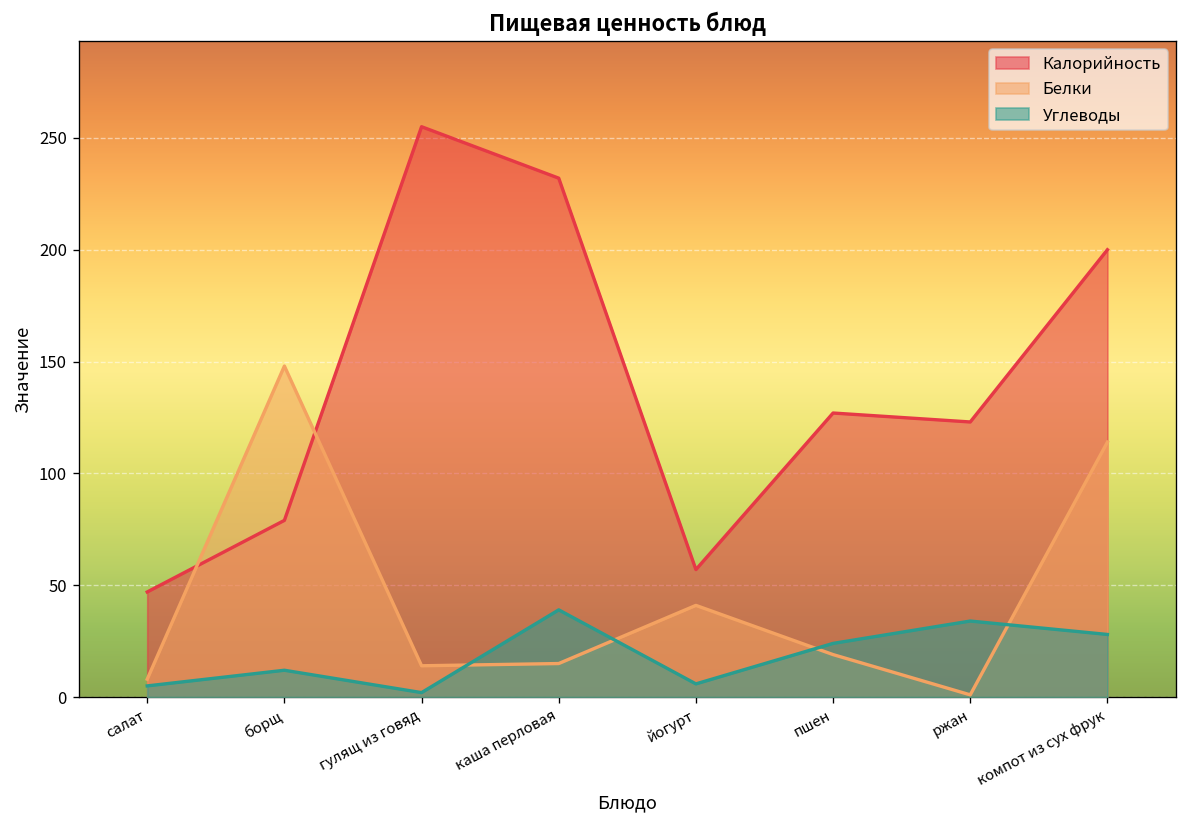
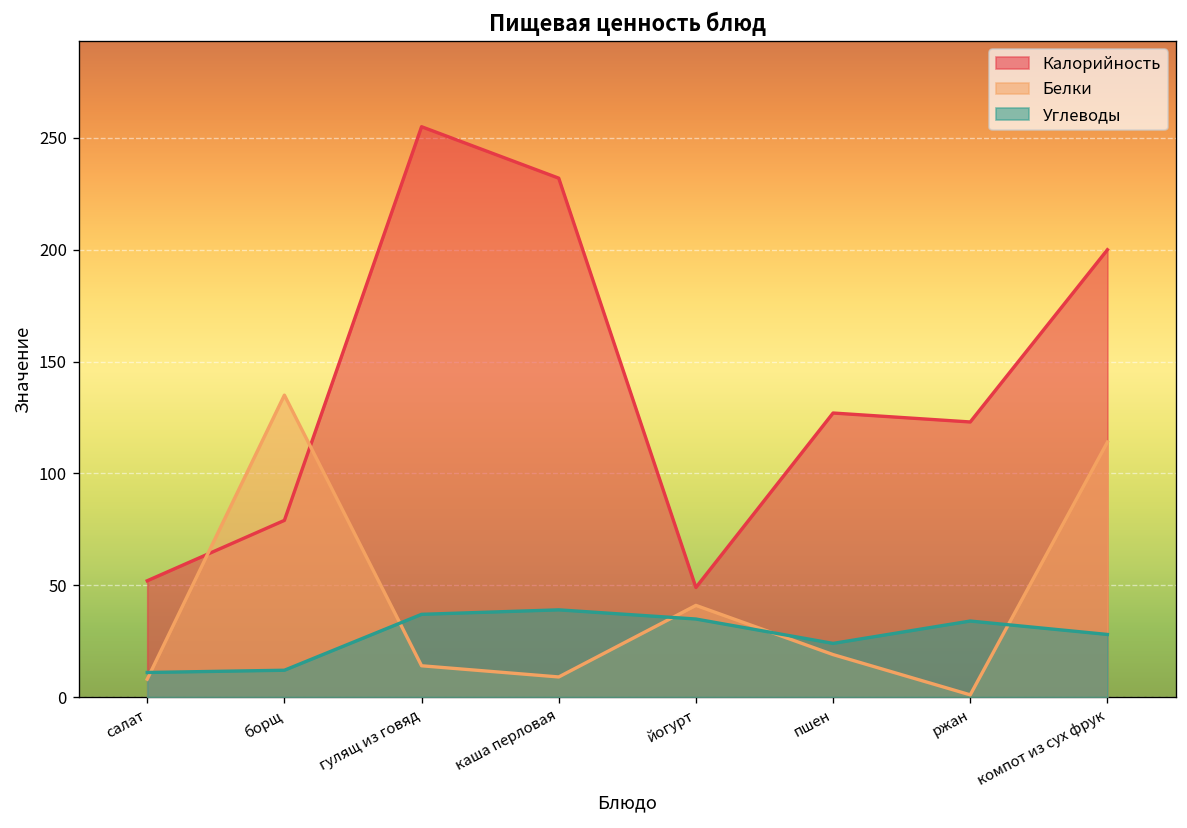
Калорийность, салат: 47 -> 52
Углеводы, салат: 5 -> 11
Белки, борщ: 148 -> 135
Углеводы, гулящ из говяд: 2 -> 37
Белки, каша перловая: 15 -> 9
Калорийность, йогурт: 57 -> 49
Углеводы, йогурт: 6 -> 35
